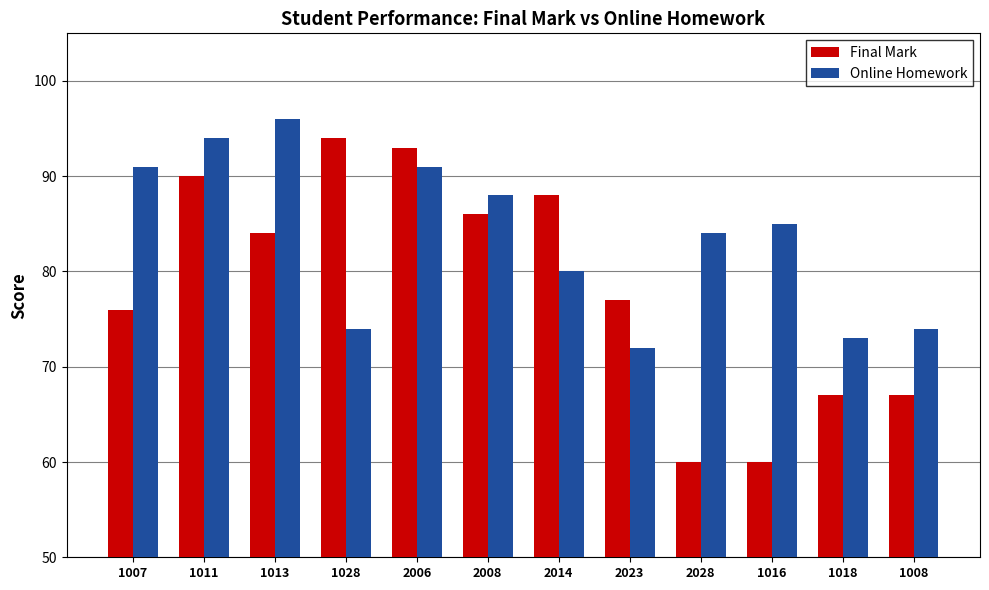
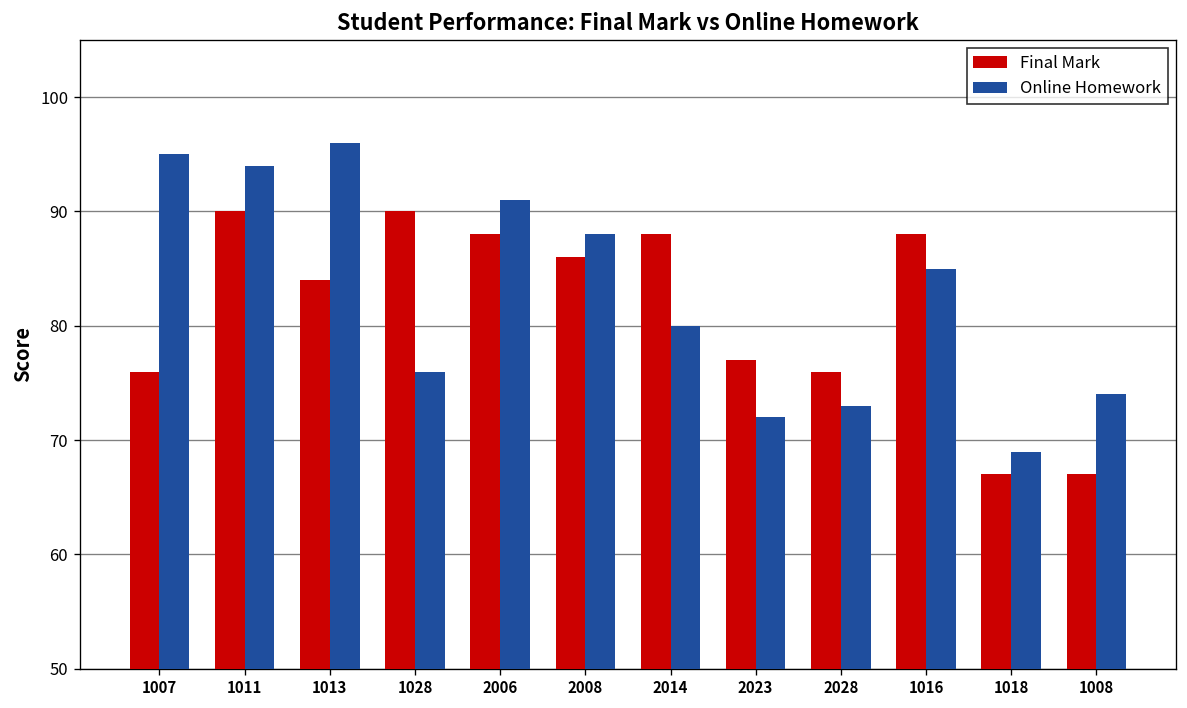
Online Homework, 1007: 91 -> 95
Final Mark, 1028: 94 -> 90
Online Homework, 1028: 74 -> 76
Final Mark, 2006: 93 -> 88
Final Mark, 2028: 60 -> 76
Online Homework, 2028: 84 -> 73
Final Mark, 1016: 60 -> 88
Online Homework, 1018: 73 -> 69
